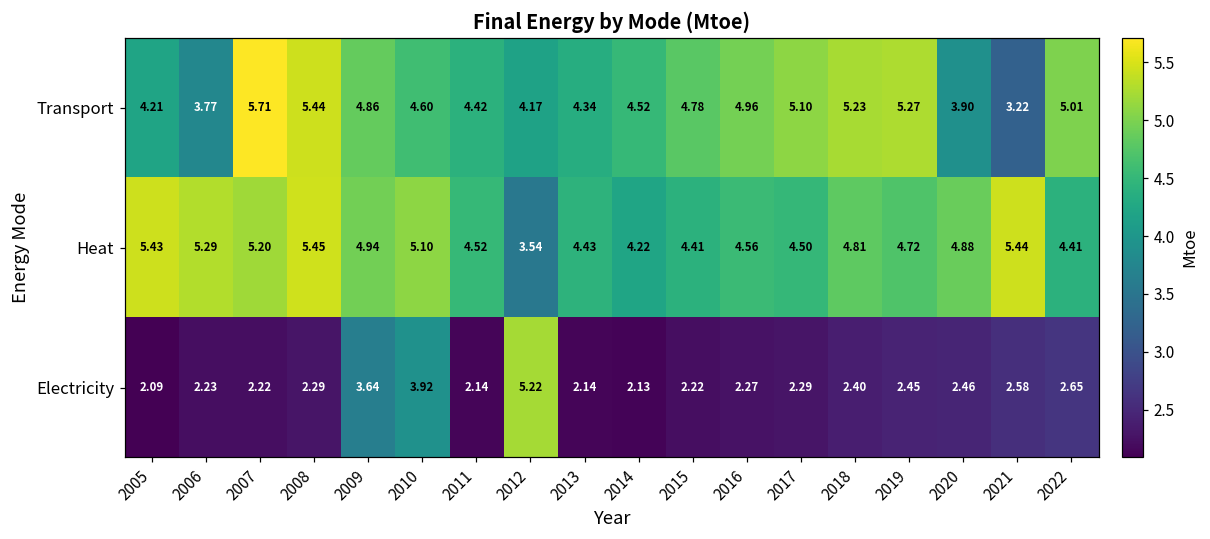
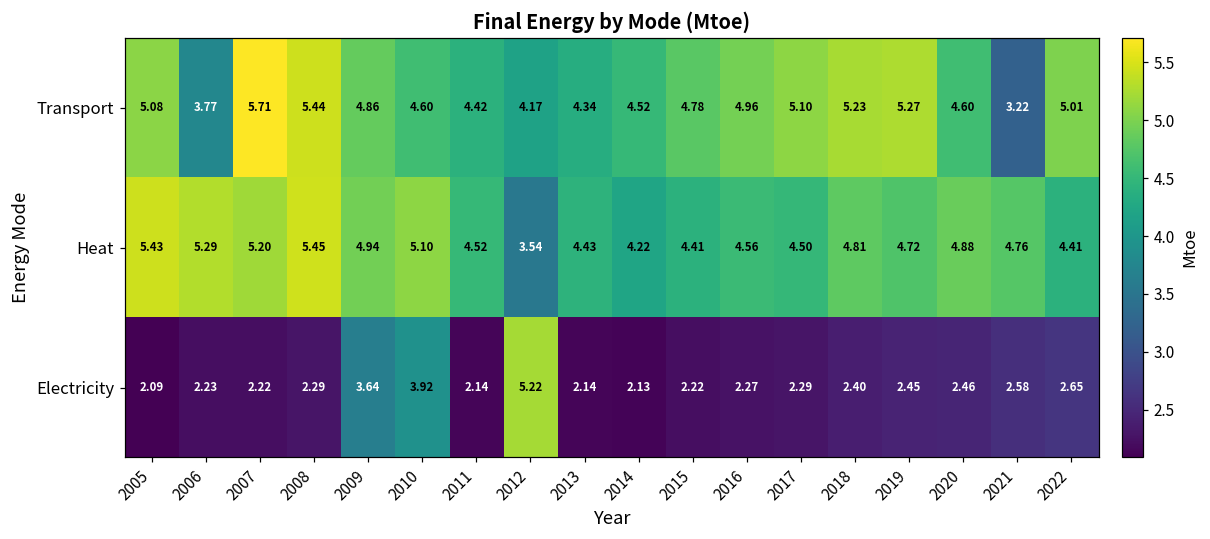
Transport, 2005: 4.21 -> 5.08
Transport, 2020: 3.90 -> 4.60
Heat, 2021: 5.44 -> 4.76
